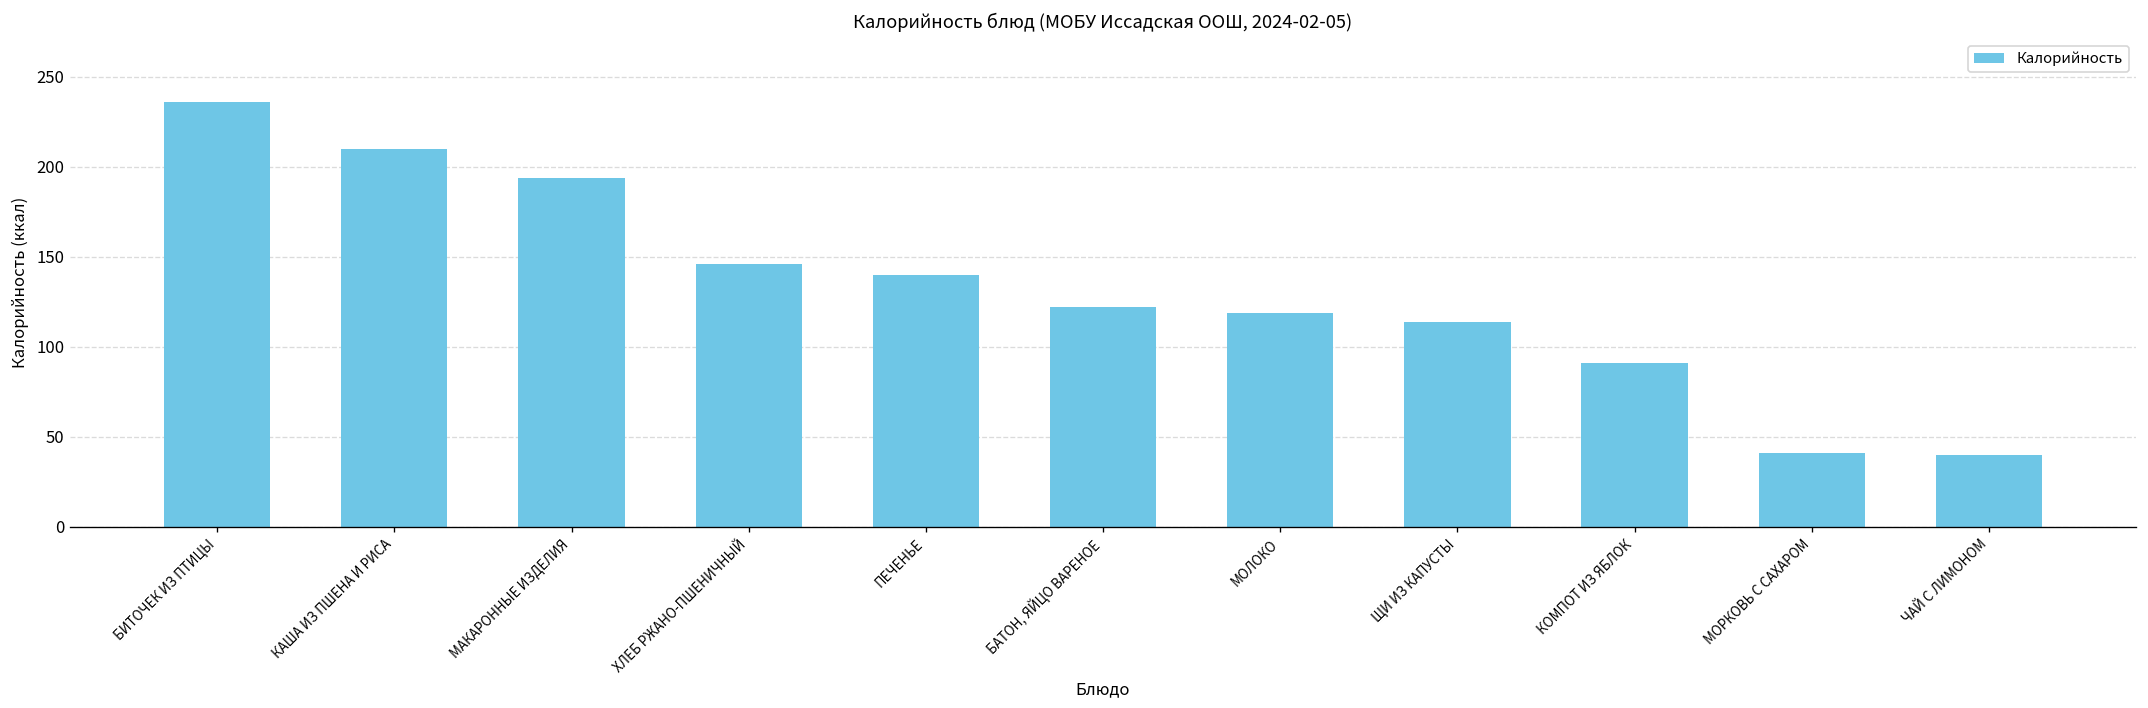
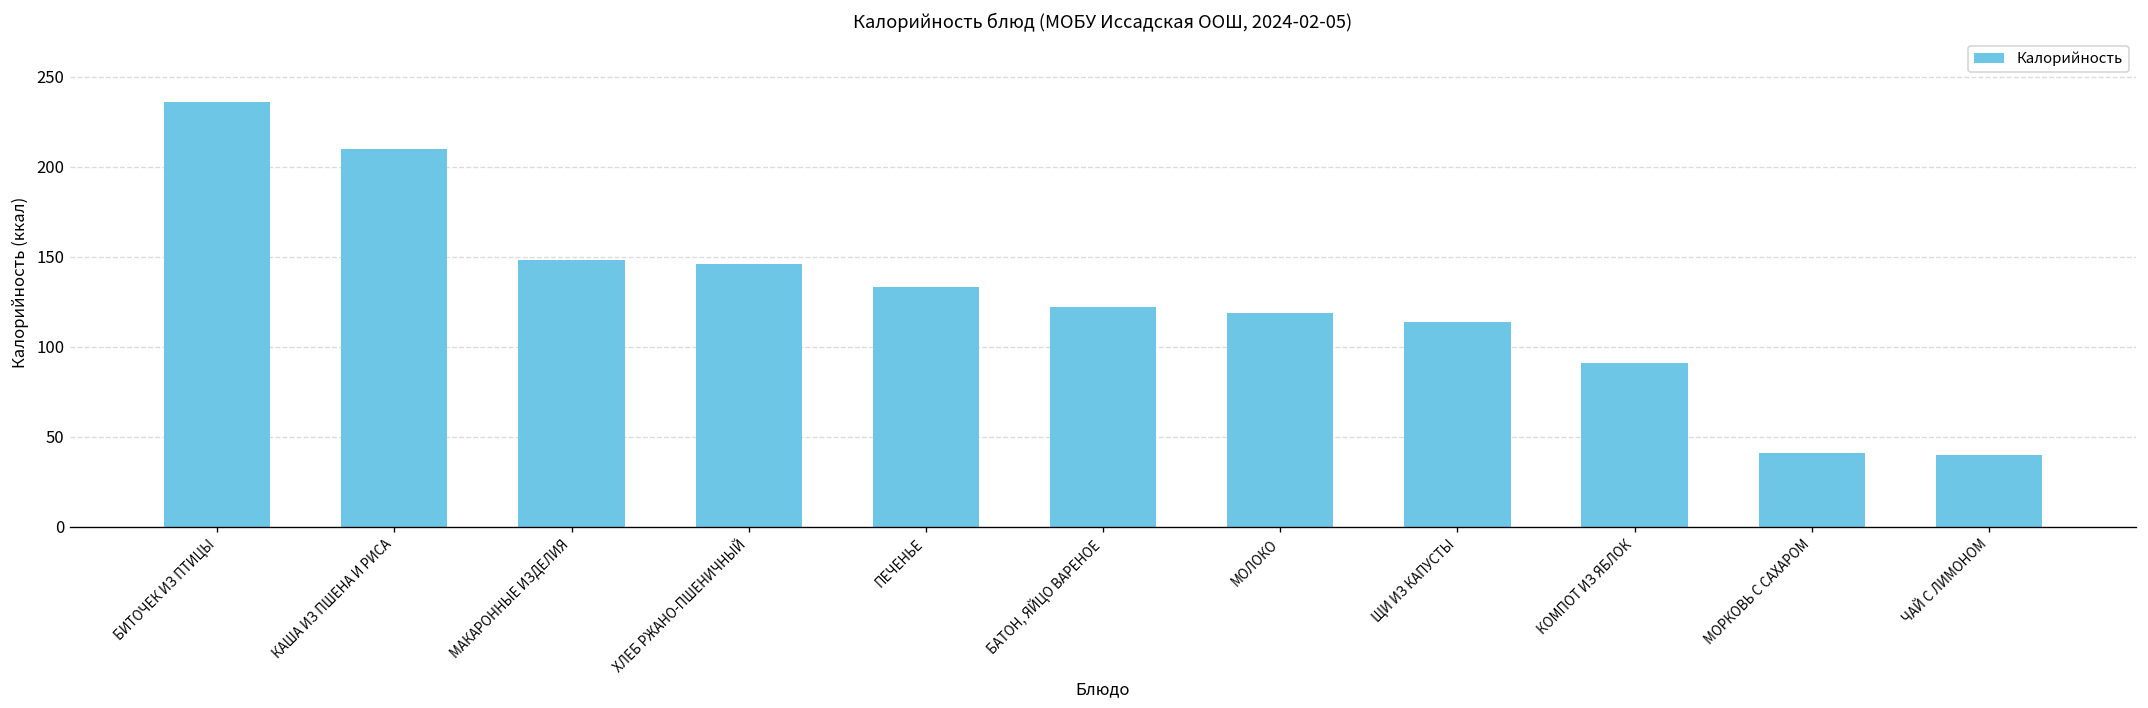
МАКАРОННЫЕ ИЗДЕЛИЯ: 194 -> 148
ПЕЧЕНЬЕ: 140 -> 133
